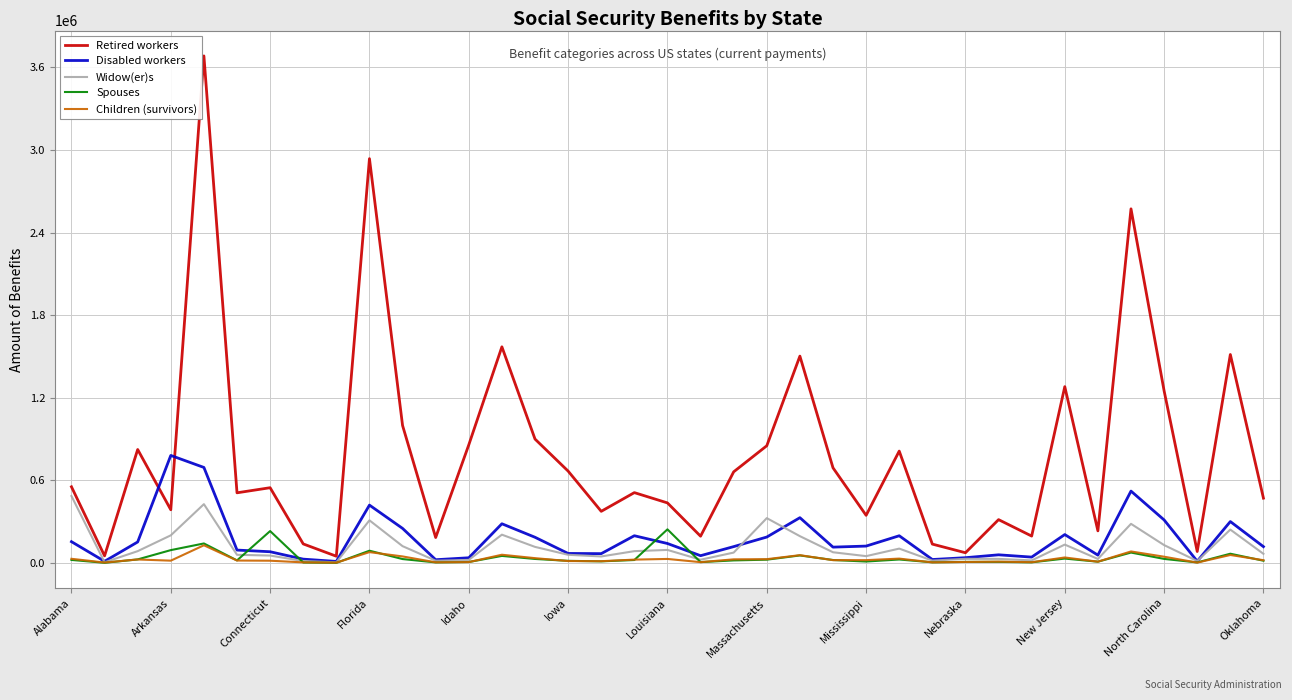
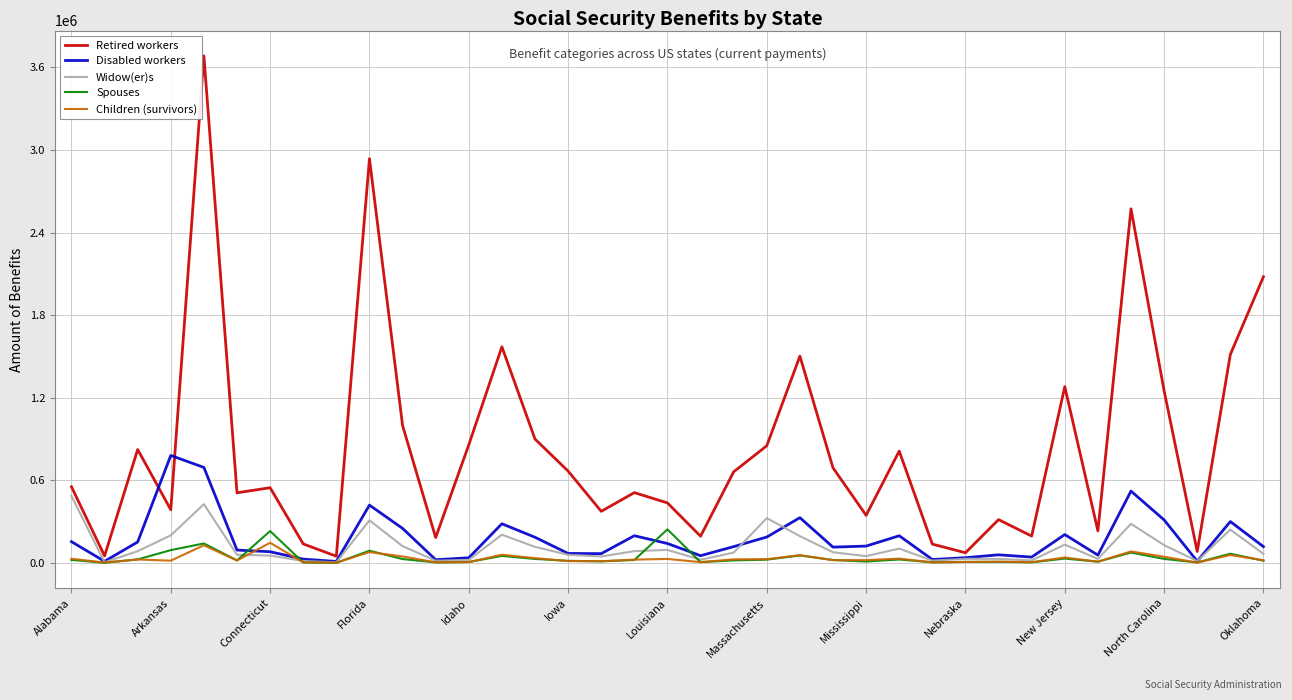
Children (survivors), Connecticut: 20000 -> 150000
Retired workers, Oklahoma: 470000 -> 2080000
